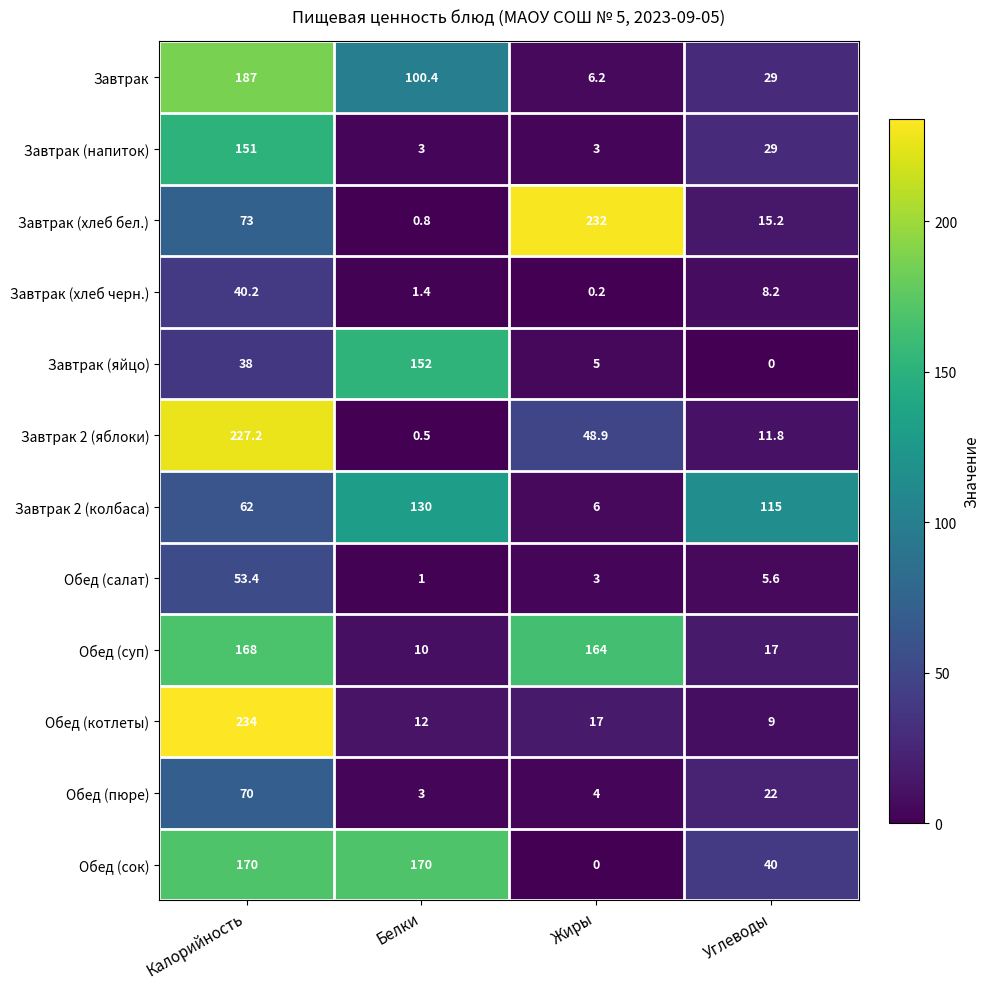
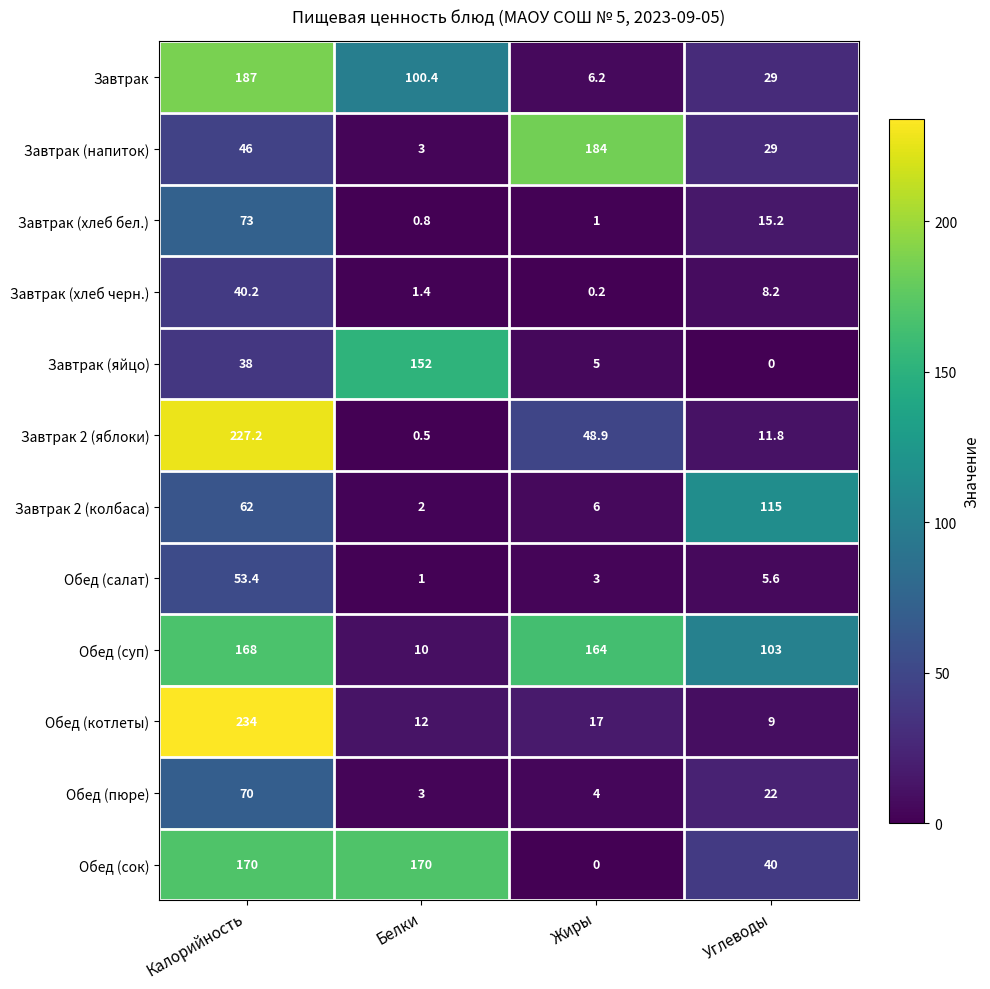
Завтрак (напиток), Калорийность: 151 -> 46
Завтрак (напиток), Жиры: 3 -> 184
Завтрак (хлеб бел.), Жиры: 232 -> 1
Завтрак 2 (колбаса), Белки: 130 -> 2
Обед (суп), Углеводы: 17 -> 103
